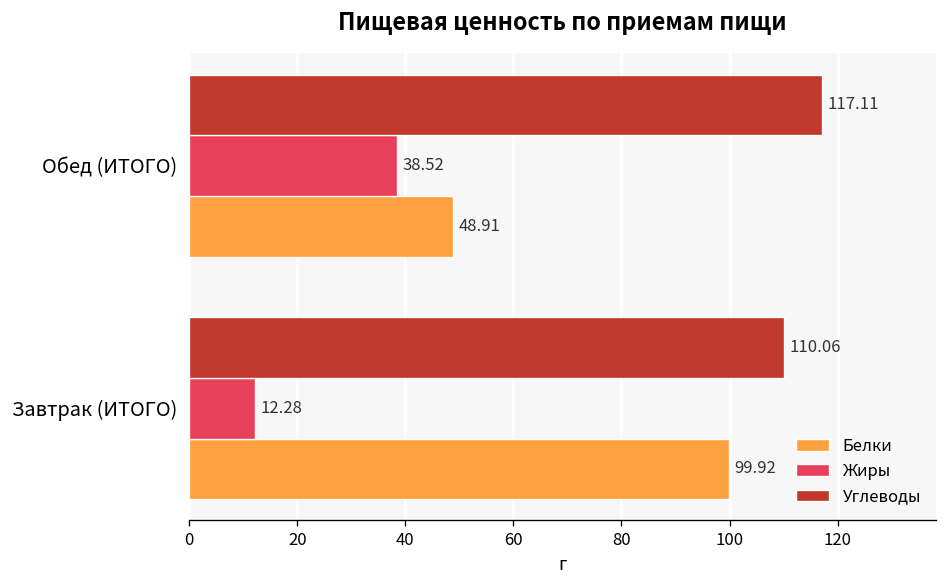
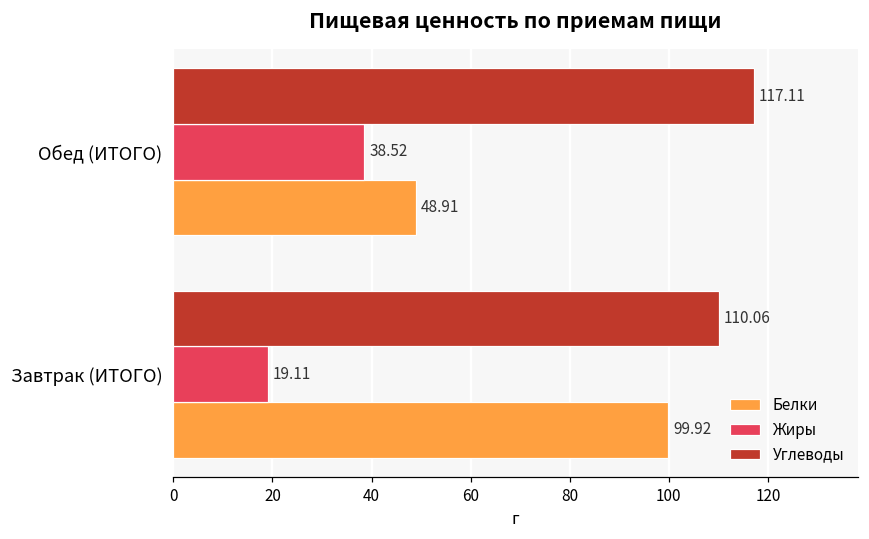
Жиры, Завтрак (ИТОГО): 12.28 -> 19.11
